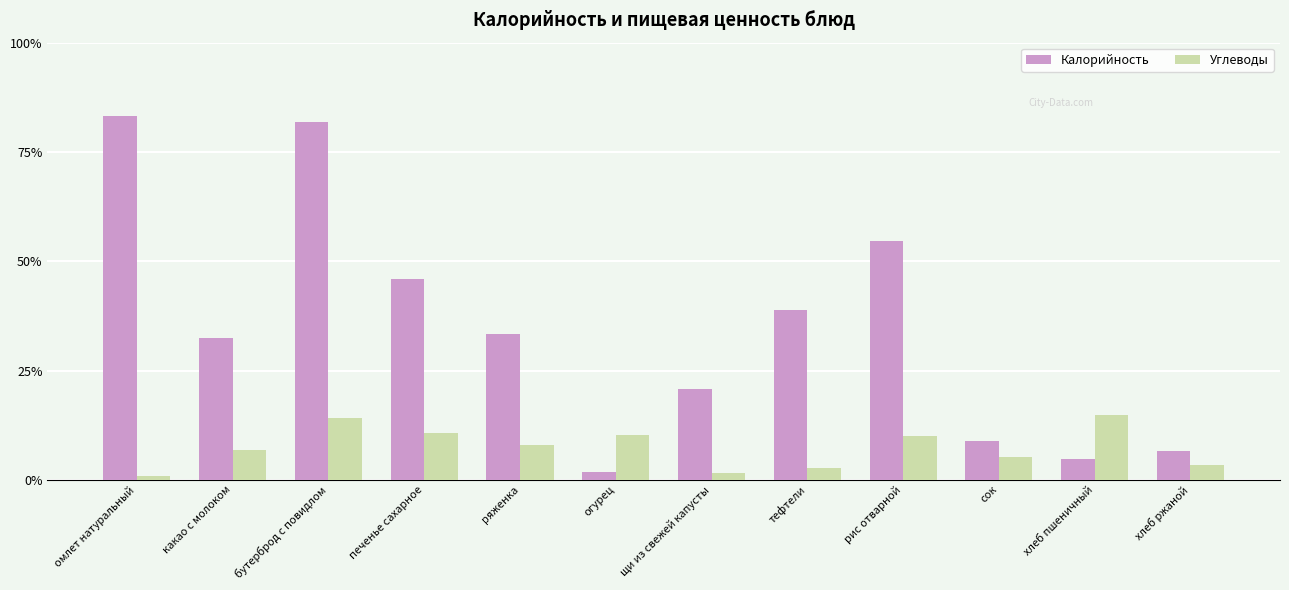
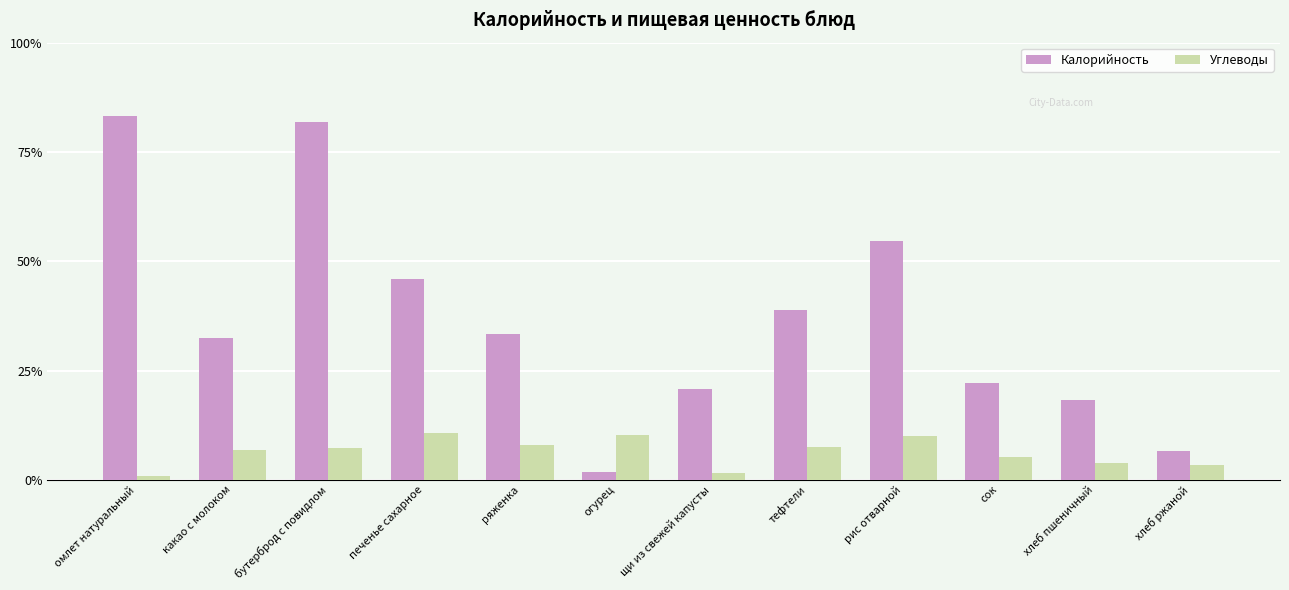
Углеводы, бутерброд с повидлом: 14% -> 7%
Углеводы, тефтели: 3% -> 8%
Калорийность, сок: 9% -> 22%
Калорийность, хлеб пшеничный: 5% -> 18%
Углеводы, хлеб пшеничный: 15% -> 4%
